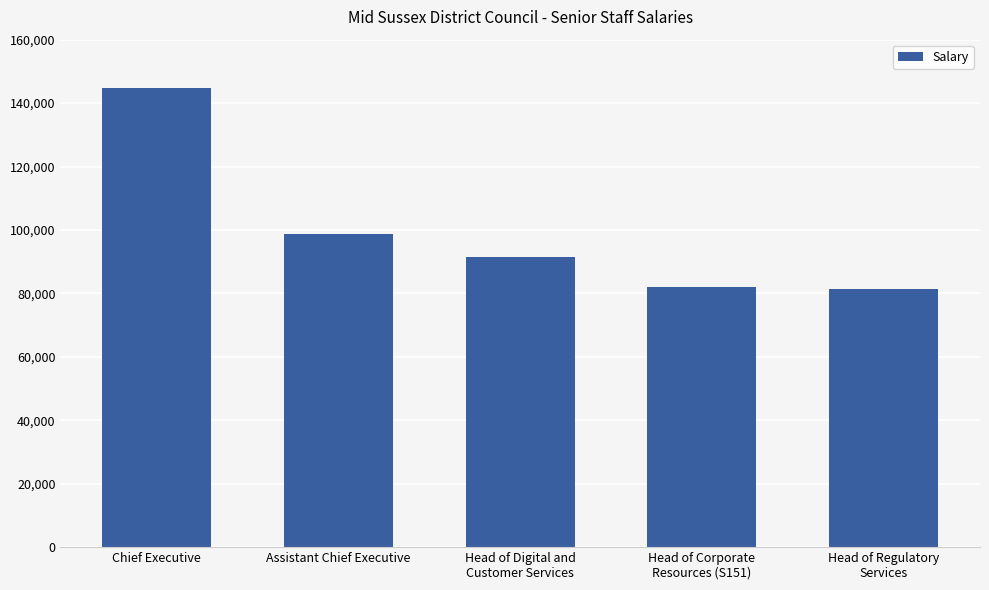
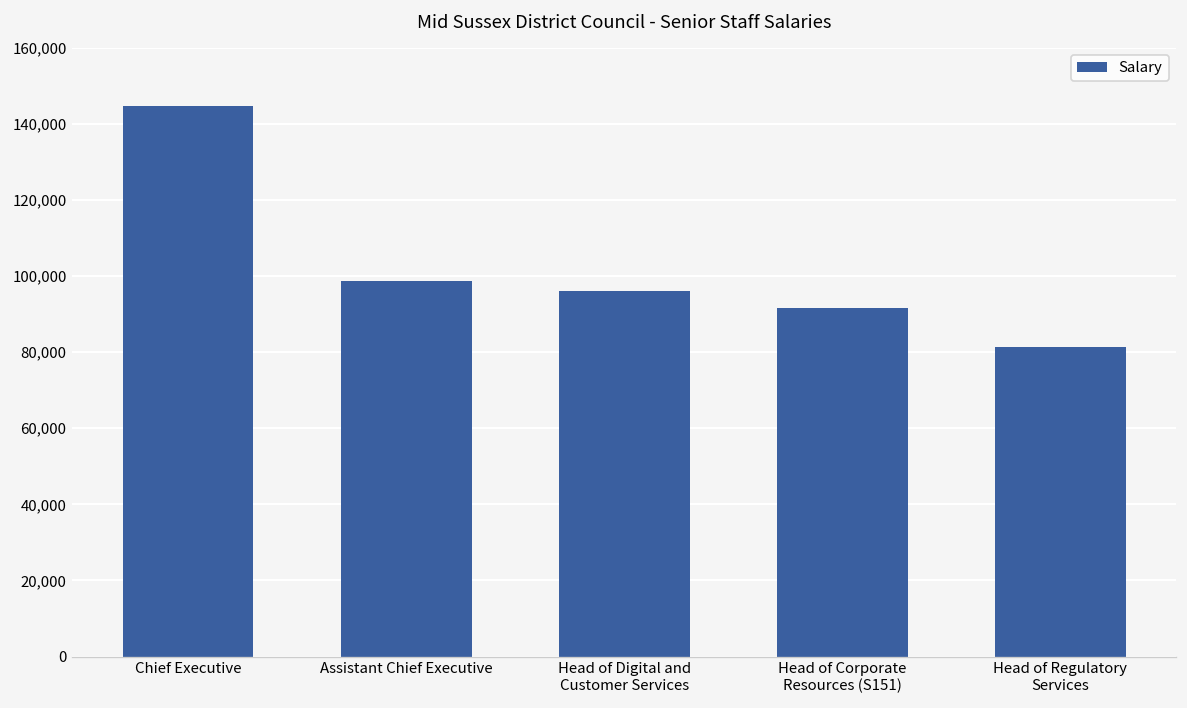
Head of Digital and Customer Services: 91,000 -> 96,000
Head of Corporate Resources (S151): 82,000 -> 92,000
